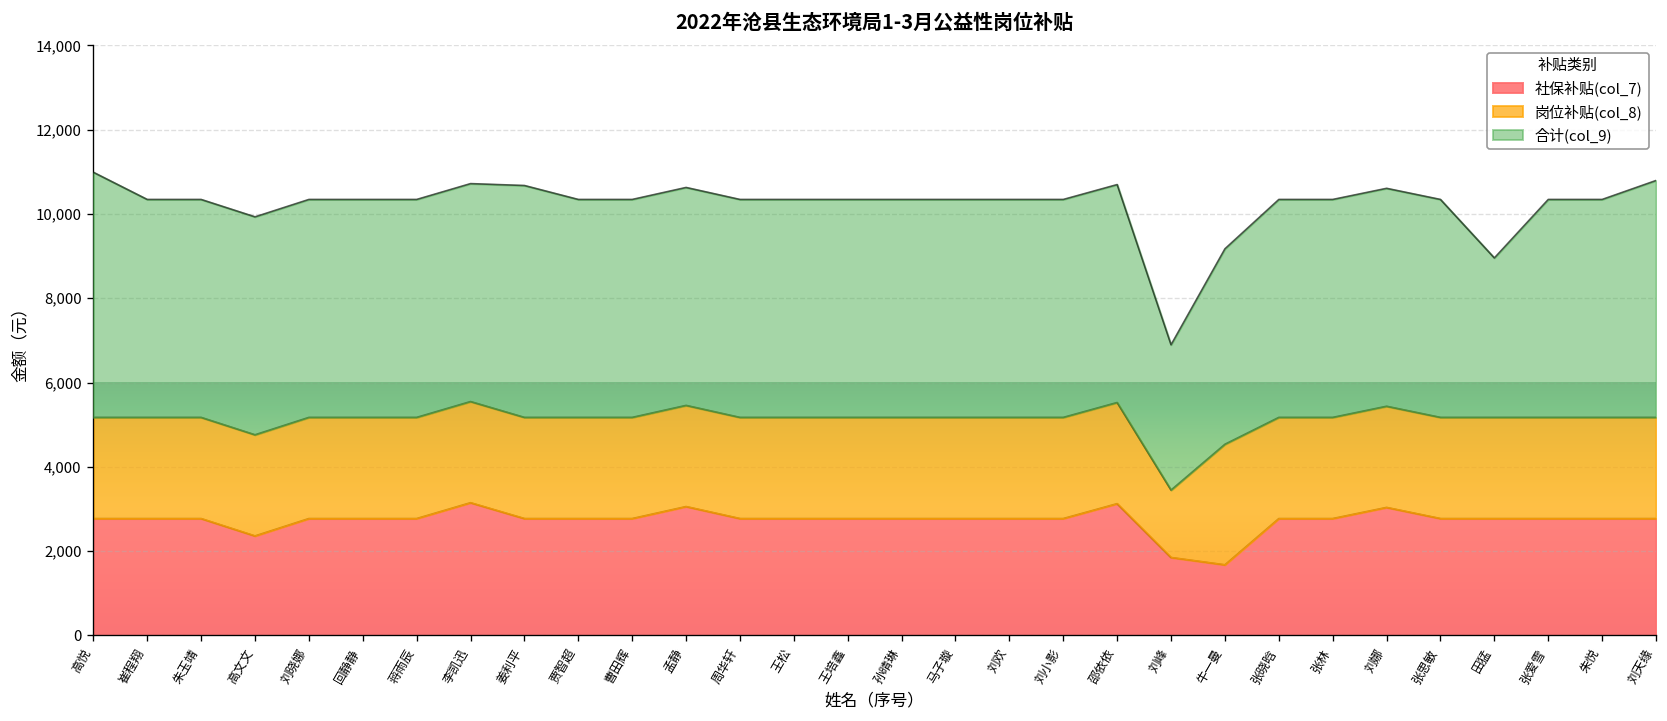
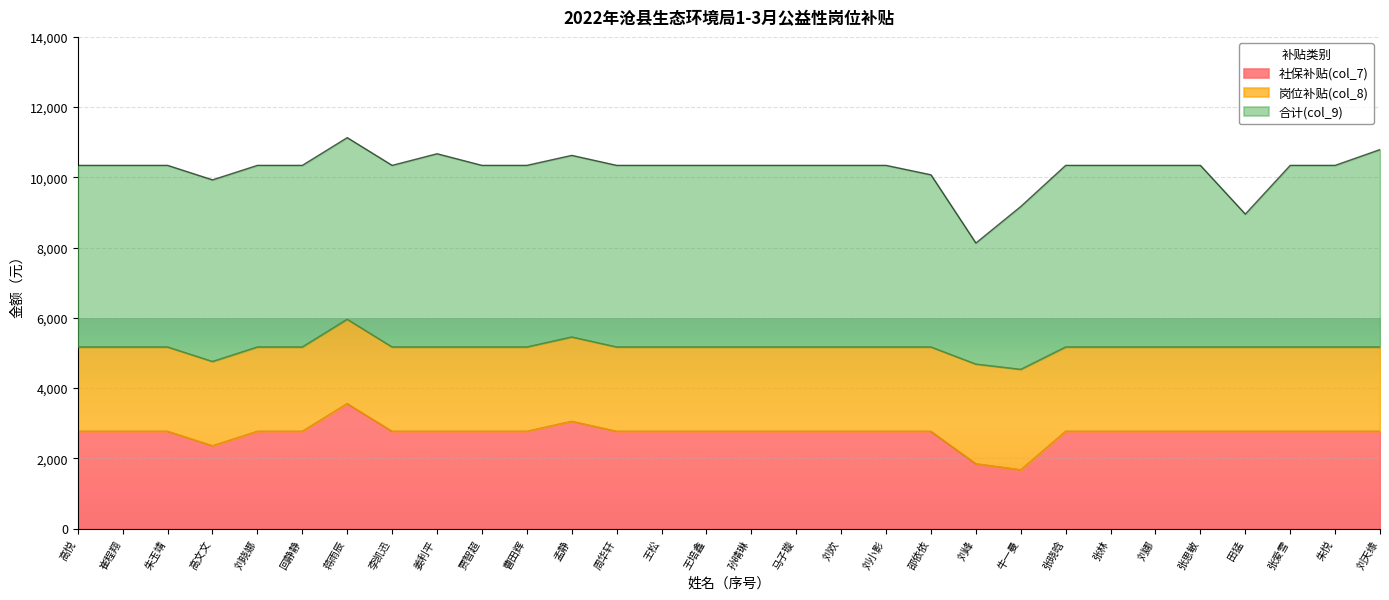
合计(col_9), 高悦: 5,800 -> 5,200
社保补贴(col_7), 蒋雨辰: 2,800 -> 3,600
社保补贴(col_7), 李凯迅: 3,100 -> 2,800
社保补贴(col_7), 邵依依: 3,100 -> 2,800
合计(col_9), 邵依依: 5,200 -> 4,900
岗位补贴(col_8), 刘峰: 1,600 -> 2,800
社保补贴(col_7), 刘娜: 3,000 -> 2,800
